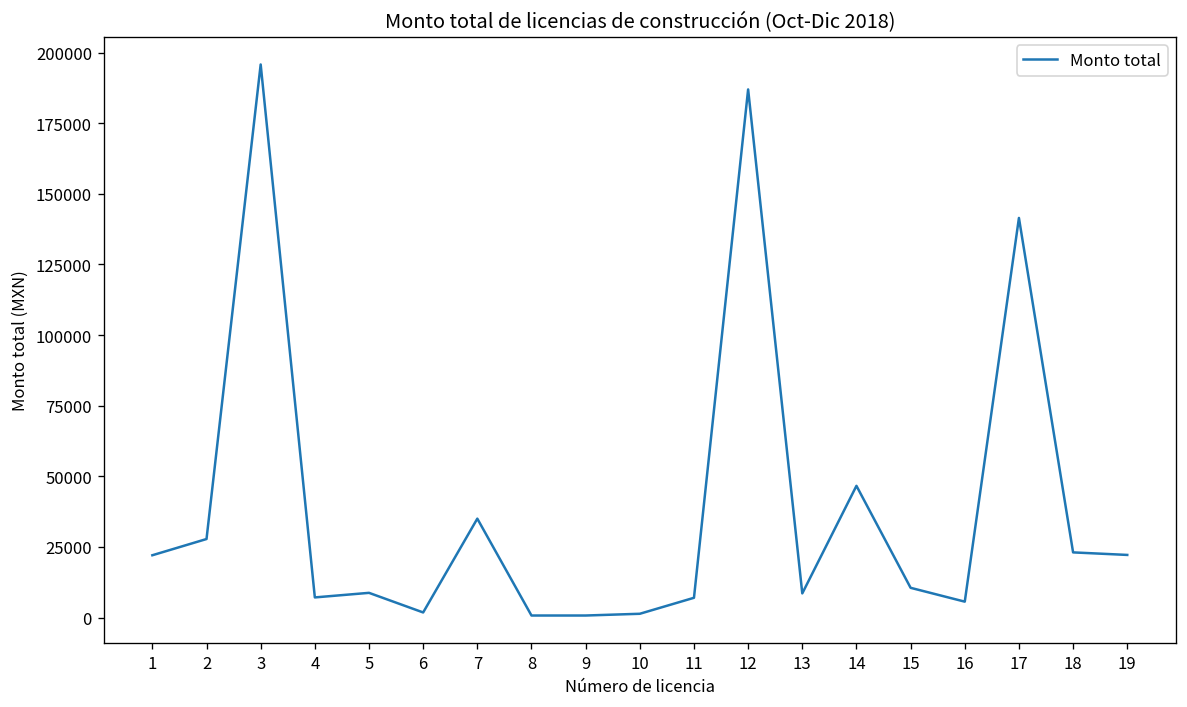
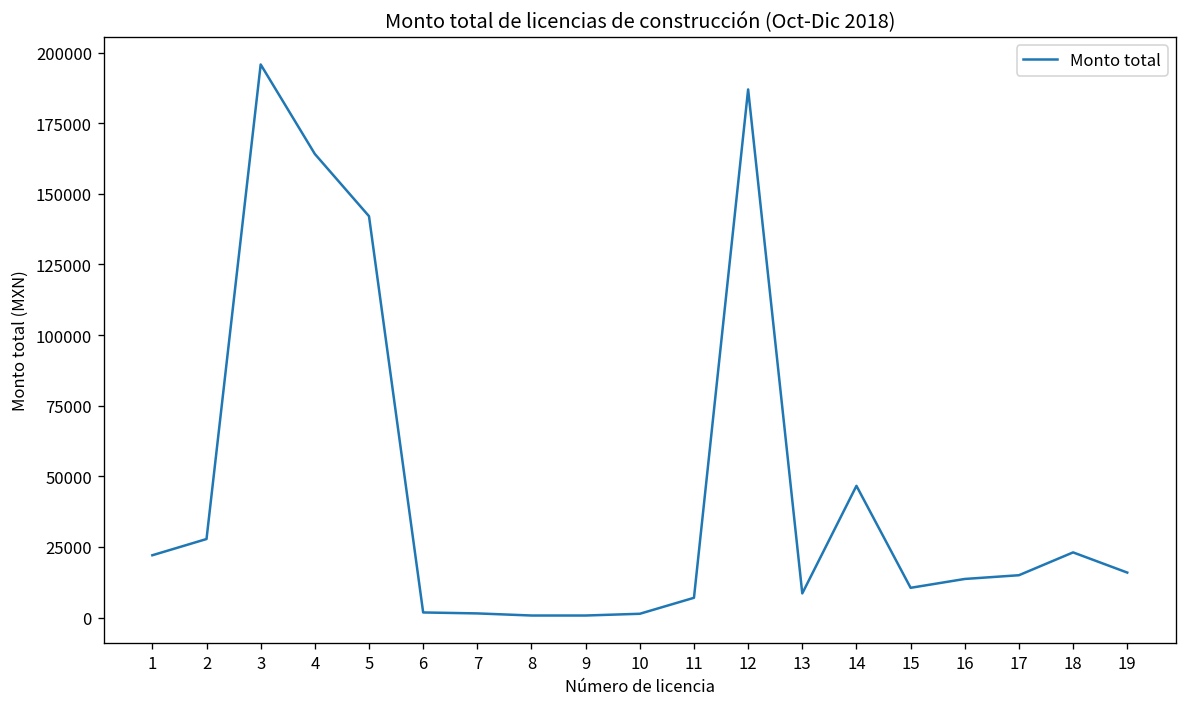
4: 7000 -> 164000
5: 9000 -> 142000
7: 35000 -> 1000
16: 6000 -> 14000
17: 141000 -> 15000
19: 22000 -> 16000
